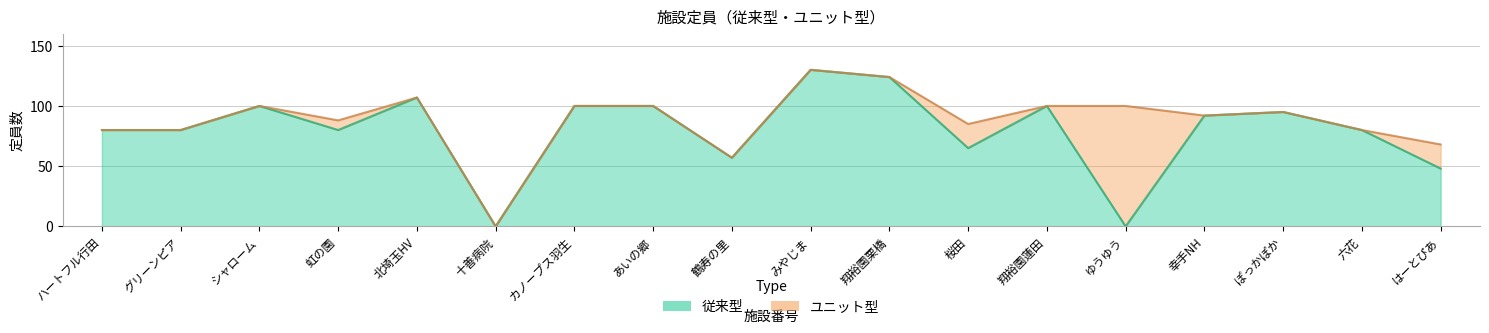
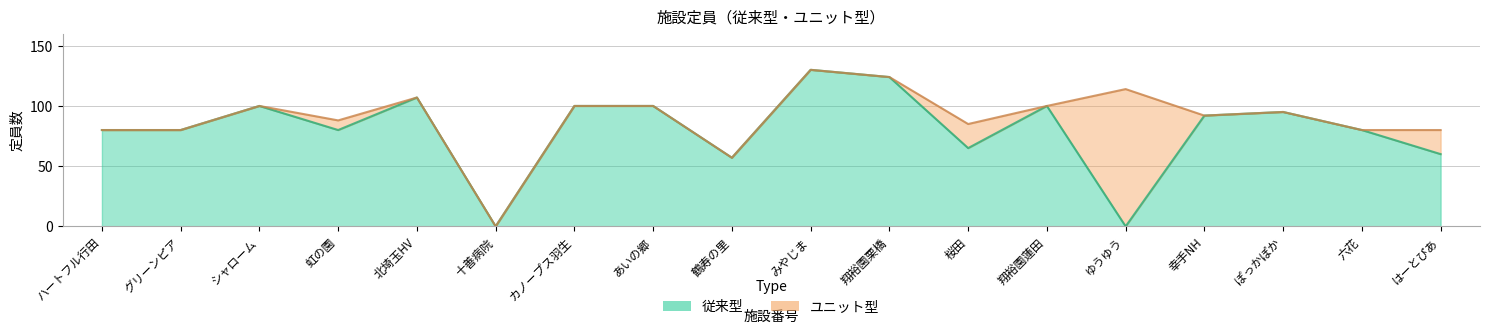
ユニット型, ゆうゆう: 100 -> 114
従来型, はーとぴあ: 48 -> 60
